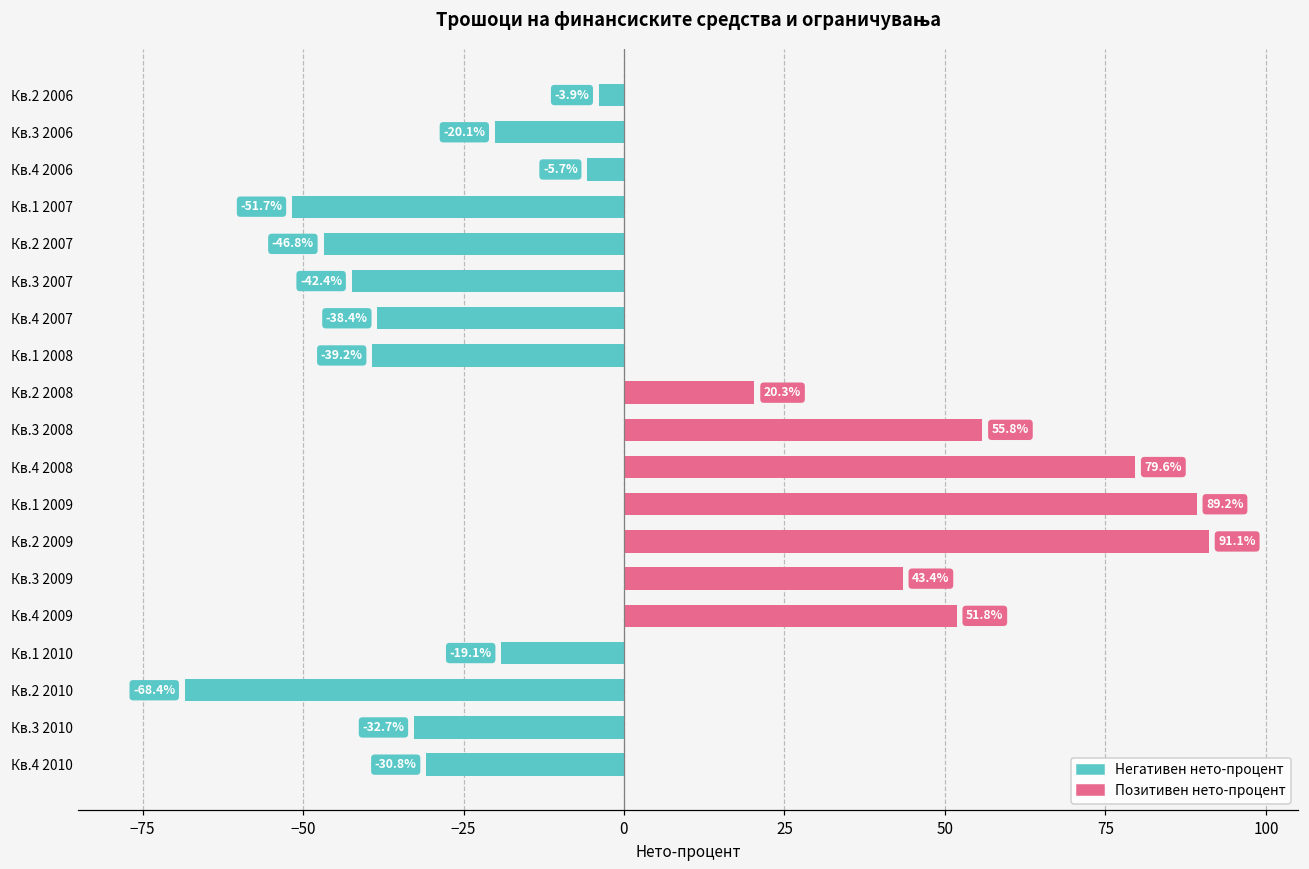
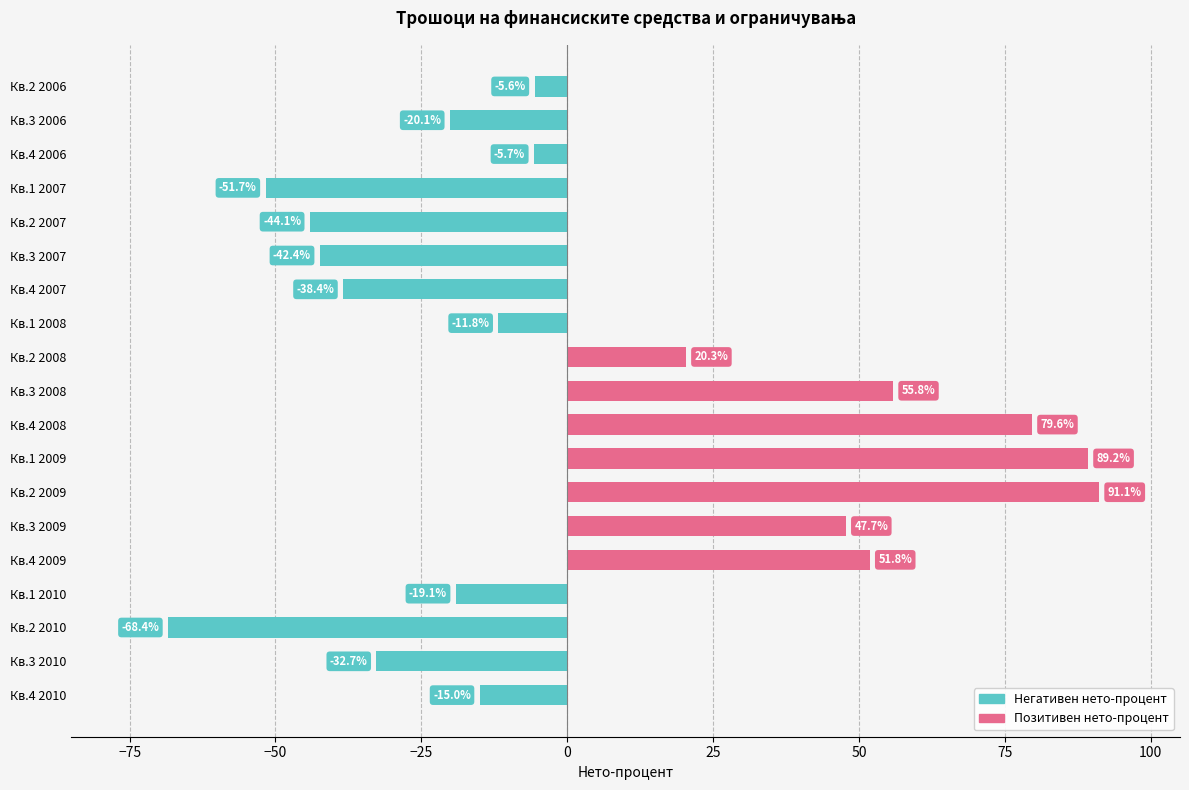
Кв.2 2006: -3.9% -> -5.6%
Кв.2 2007: -46.8% -> -44.1%
Кв.1 2008: -39.2% -> -11.8%
Кв.3 2009: 43.4% -> 47.7%
Кв.4 2010: -30.8% -> -15.0%
